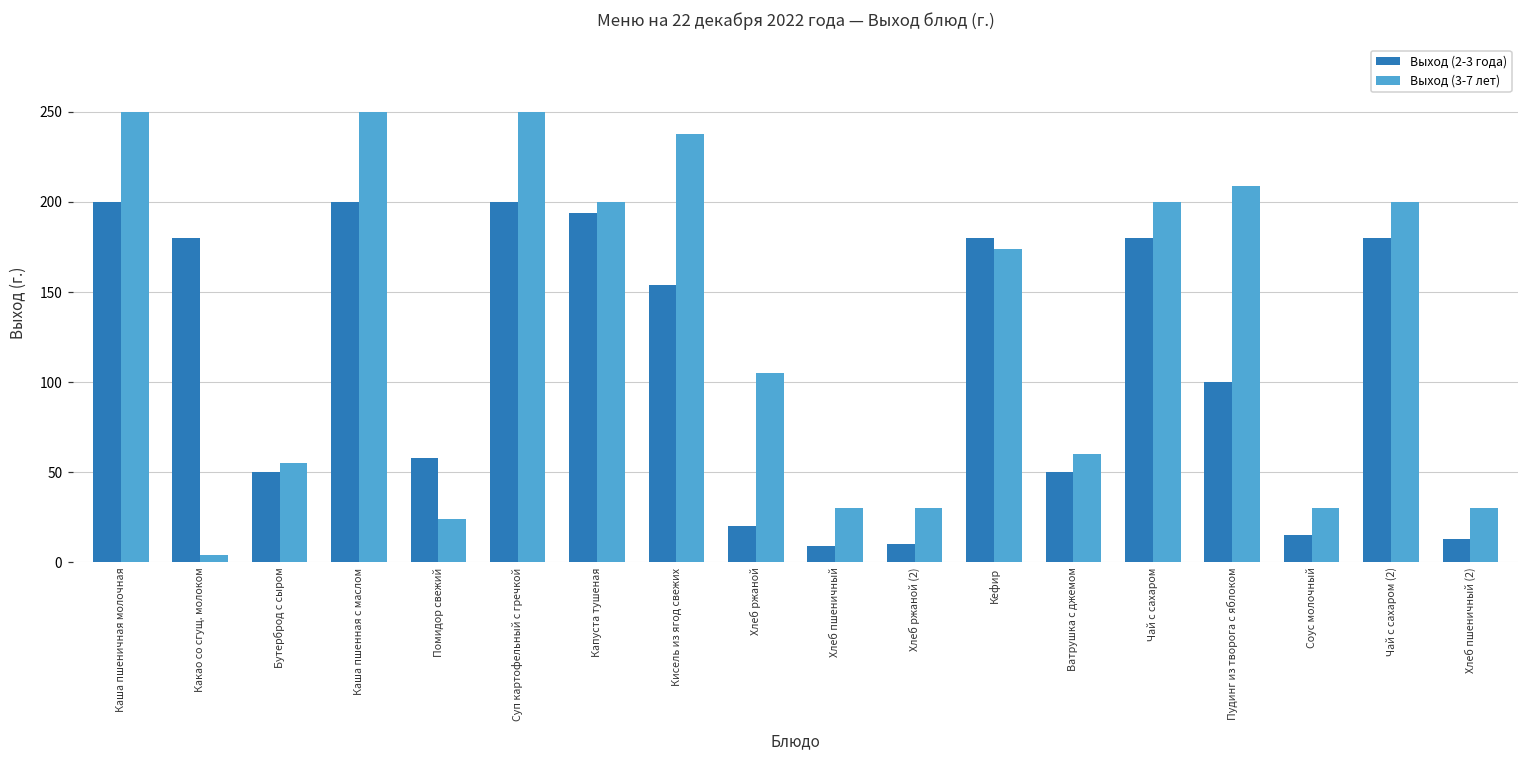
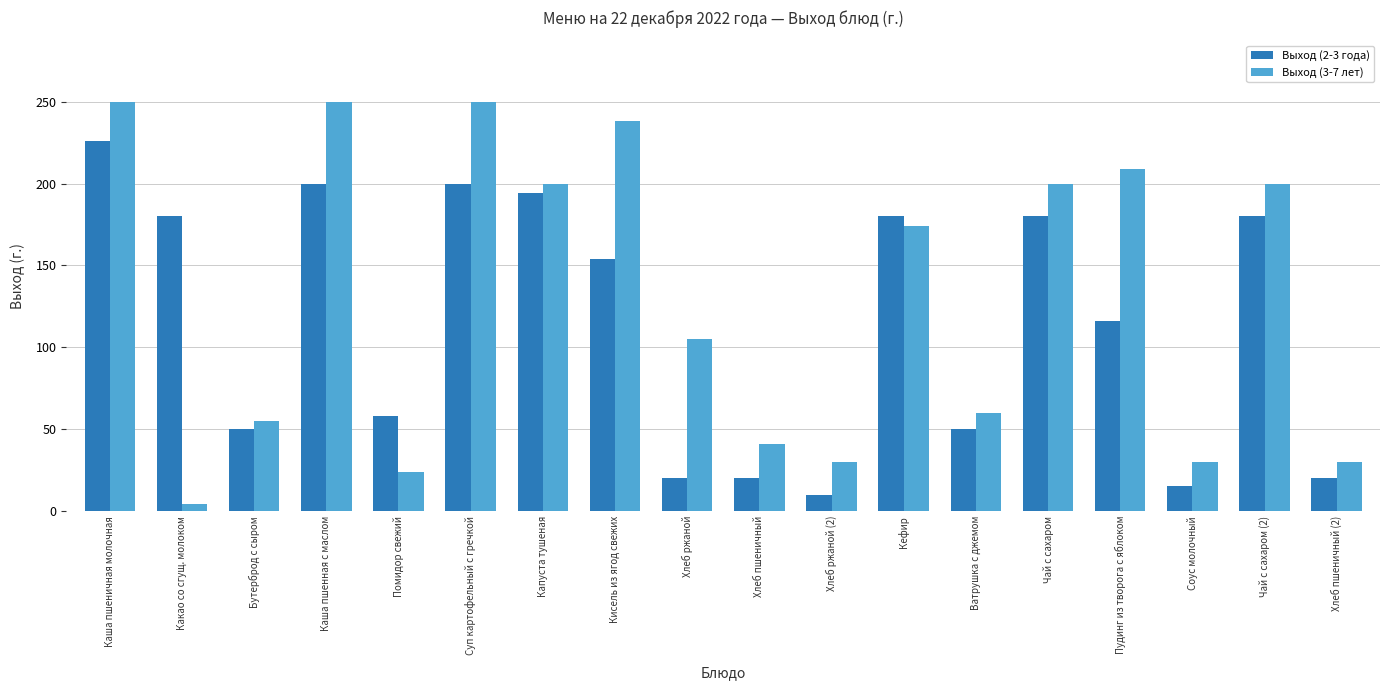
Выход (2-3 года), Каша пшеничная молочная: 200 -> 226
Выход (2-3 года), Хлеб пшеничный: 9 -> 20
Выход (3-7 лет), Хлеб пшеничный: 30 -> 41
Выход (2-3 года), Пудинг из творога с яблоком: 100 -> 116
Выход (2-3 года), Хлеб пшеничный (2): 13 -> 20
